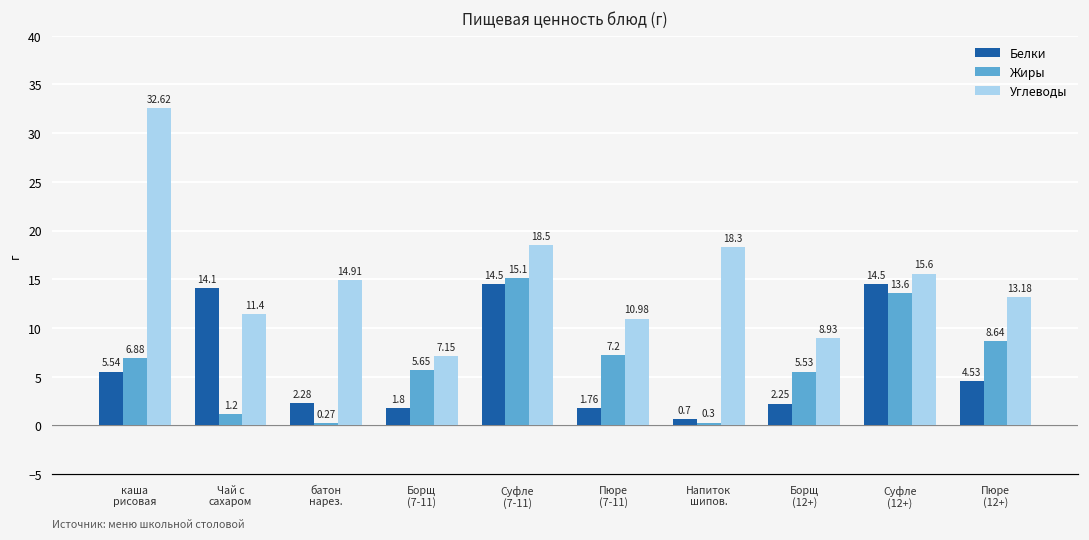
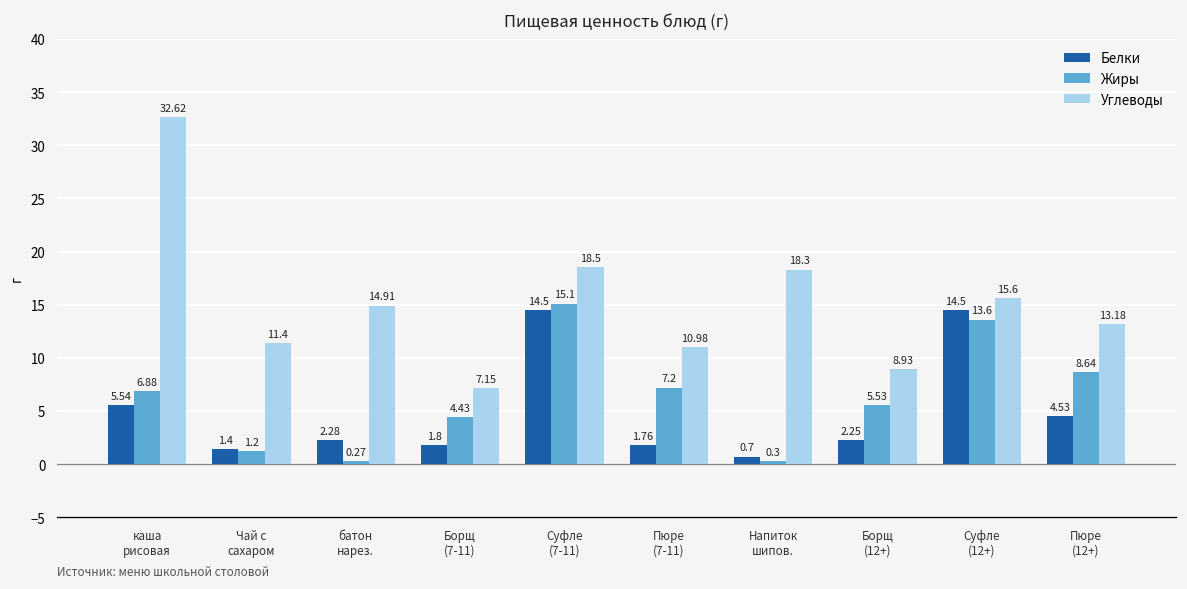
Белки, Чай с сахаром: 14.1 -> 1.4
Жиры, Борщ (7-11): 5.65 -> 4.43
